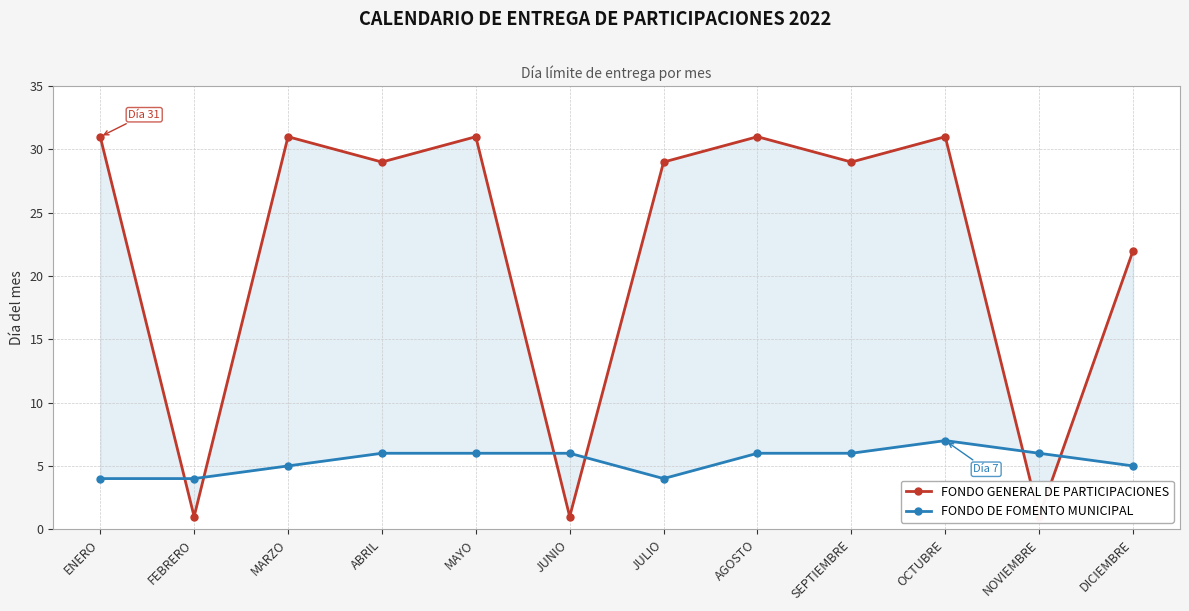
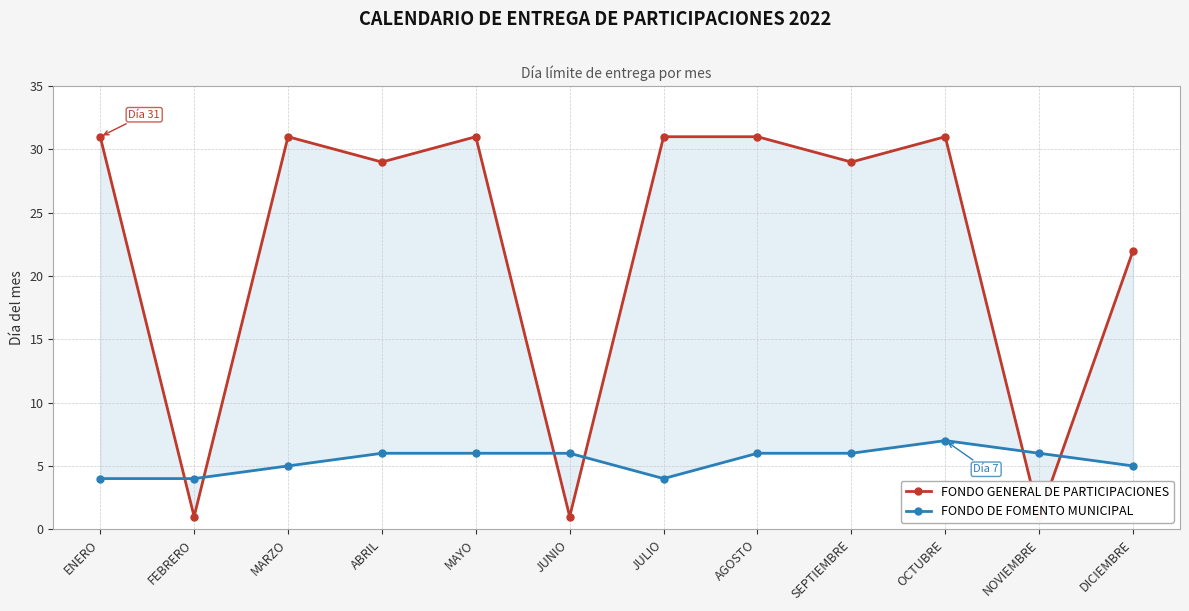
FONDO GENERAL DE PARTICIPACIONES, JULIO: 29 -> 31
